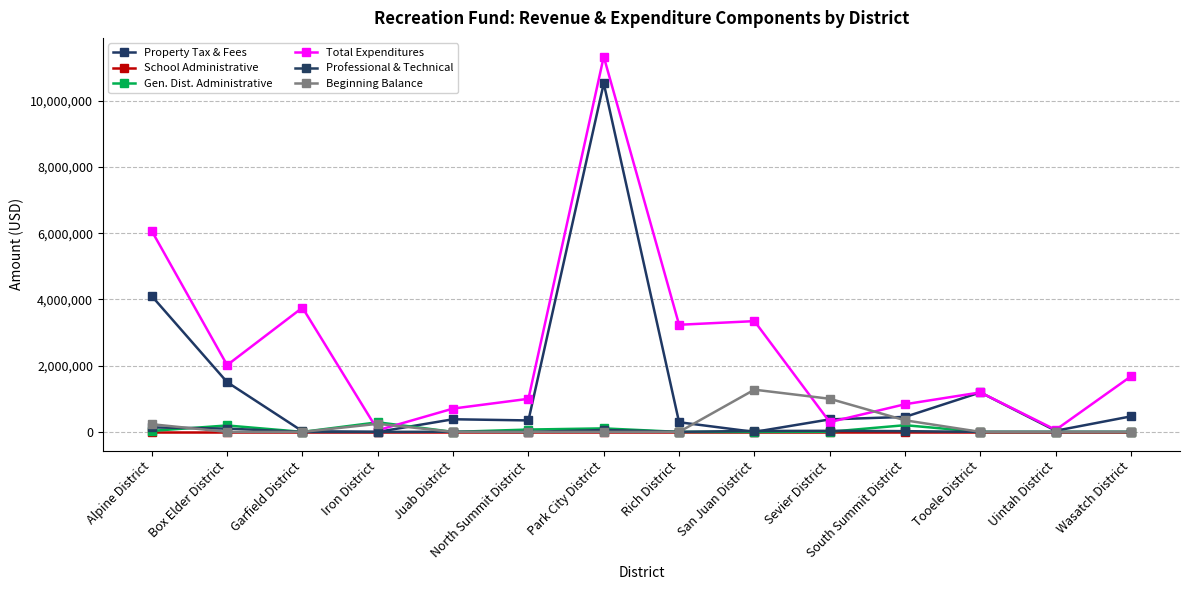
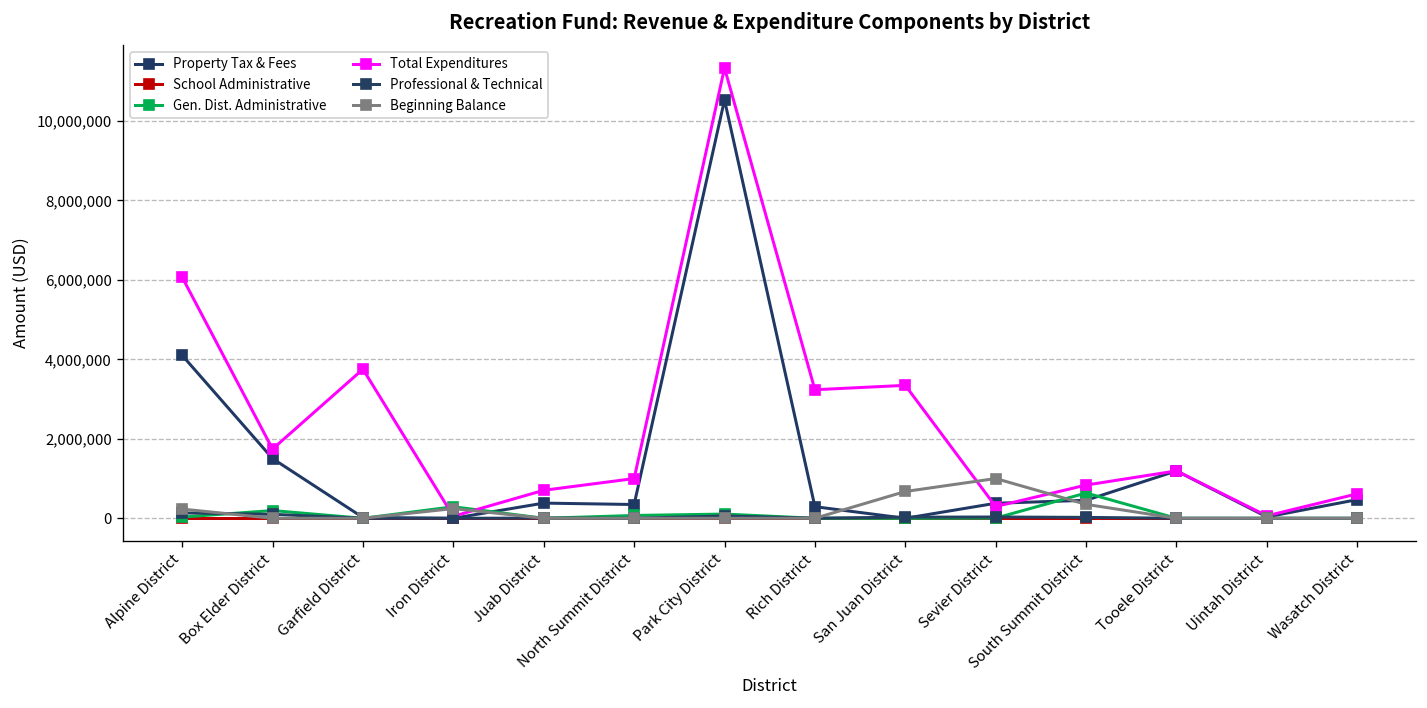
Total Expenditures, Box Elder District: 2,000,000 -> 1,700,000
Beginning Balance, San Juan District: 1,300,000 -> 700,000
Gen. Dist. Administrative, South Summit District: 200,000 -> 600,000
Total Expenditures, Wasatch District: 1,700,000 -> 600,000
